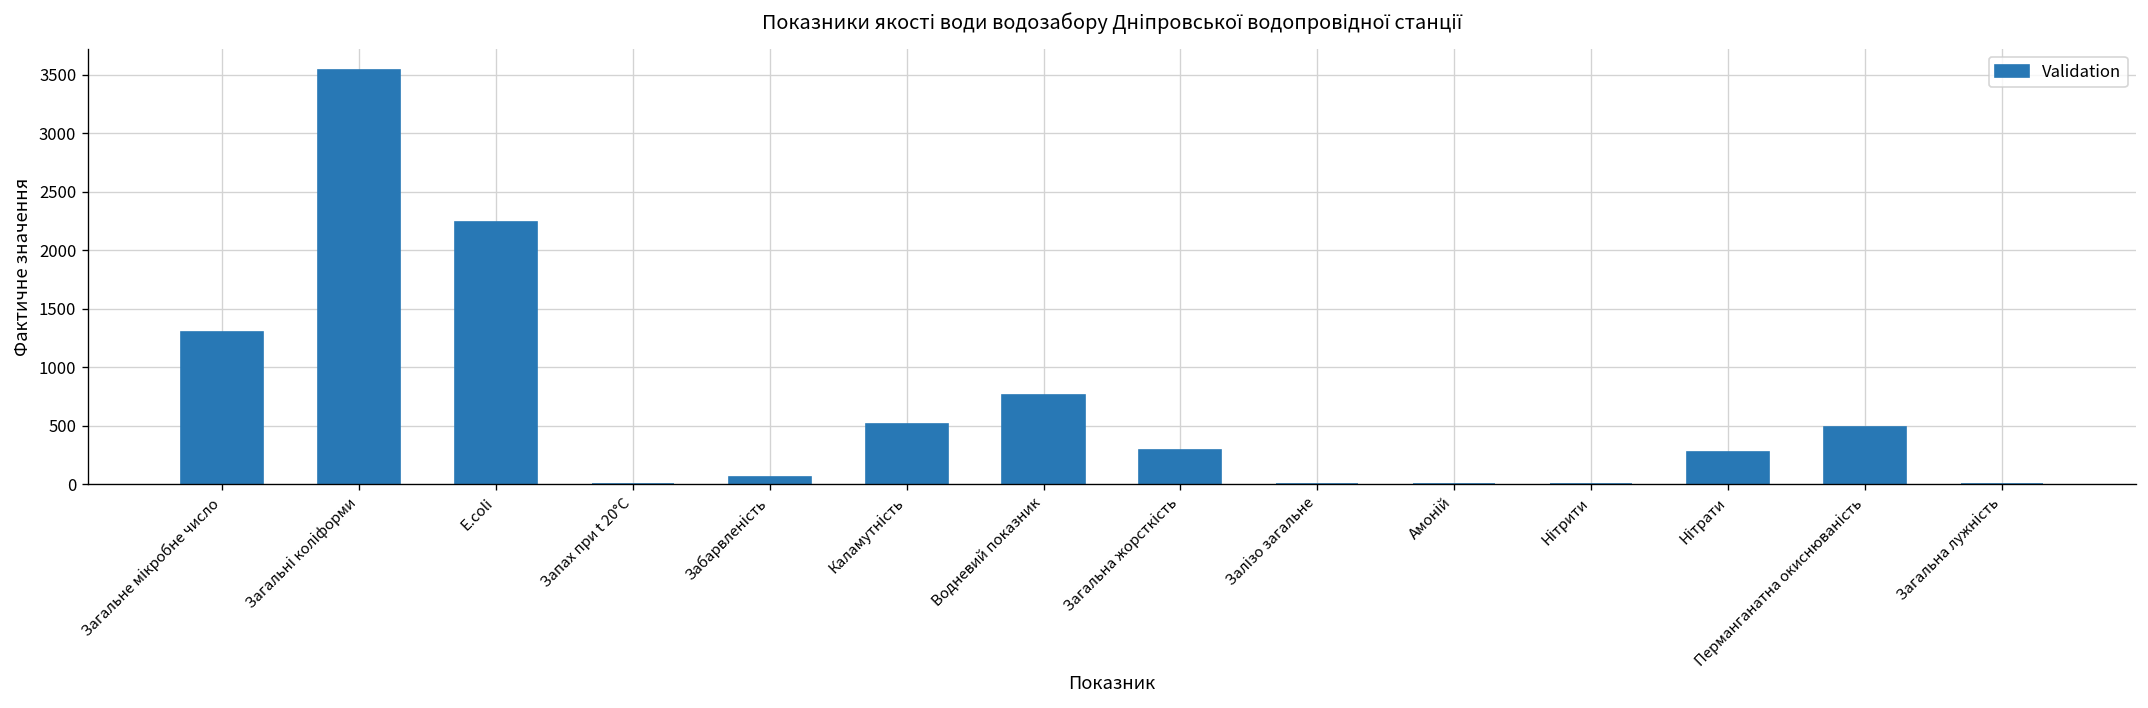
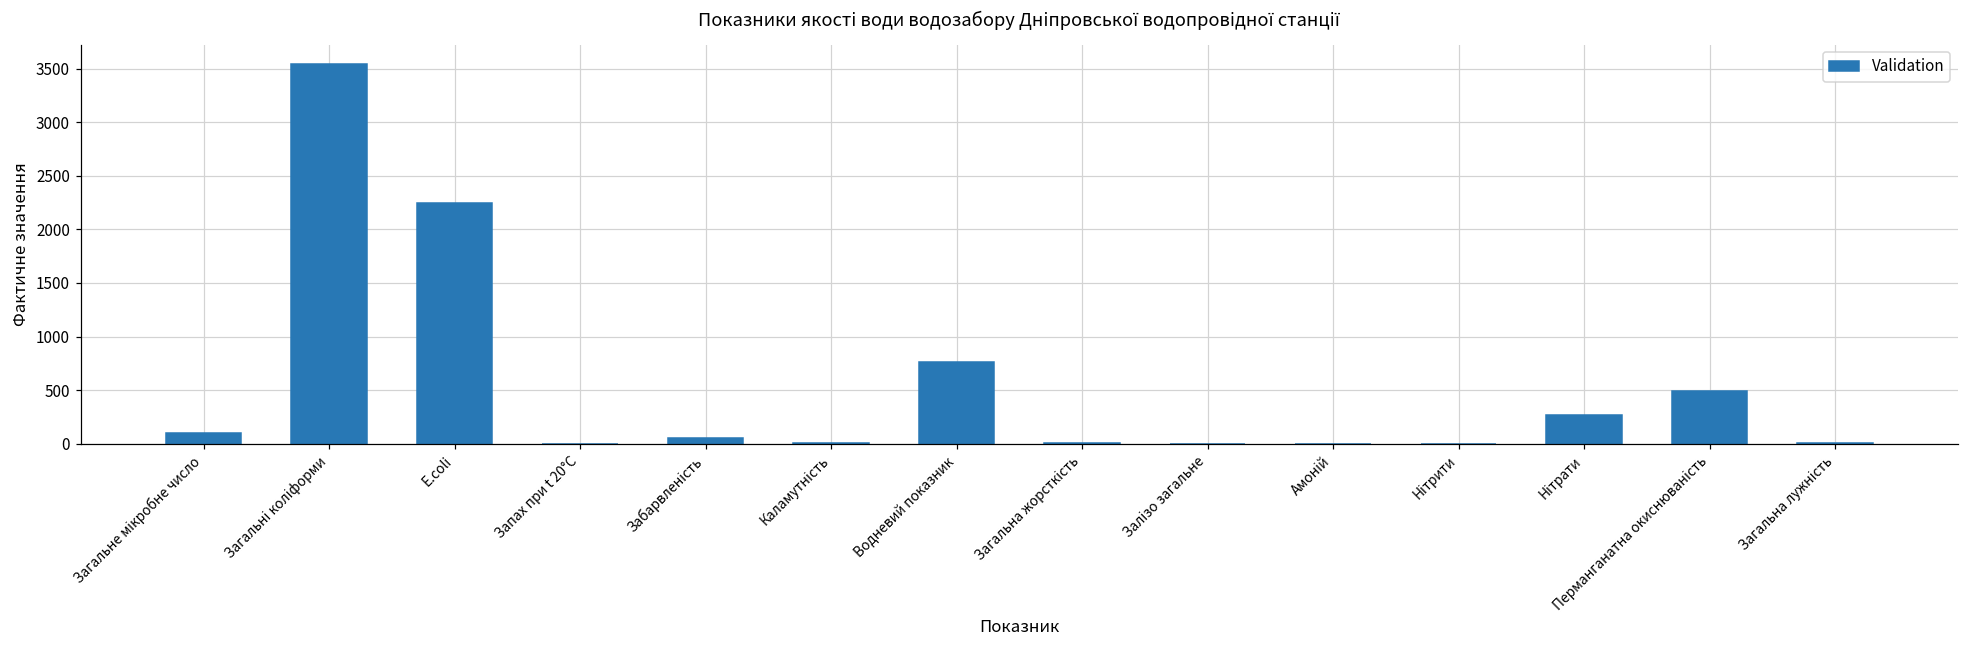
Загальне мікробне число: 1300 -> 100
Каламутність: 500 -> 0
Загальна жорсткість: 300 -> 0
